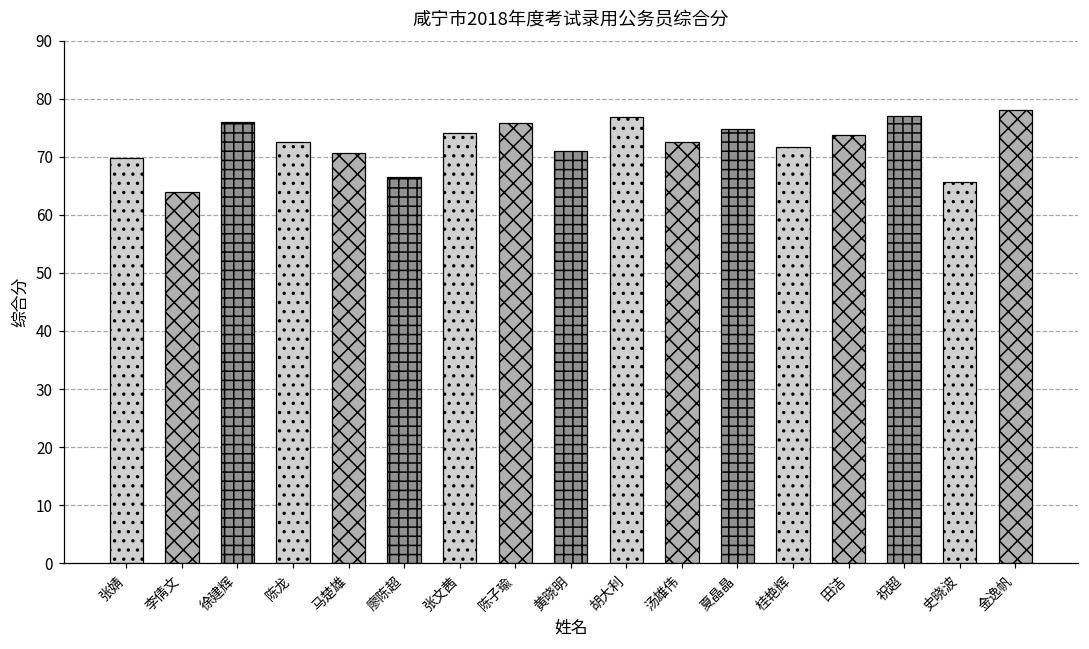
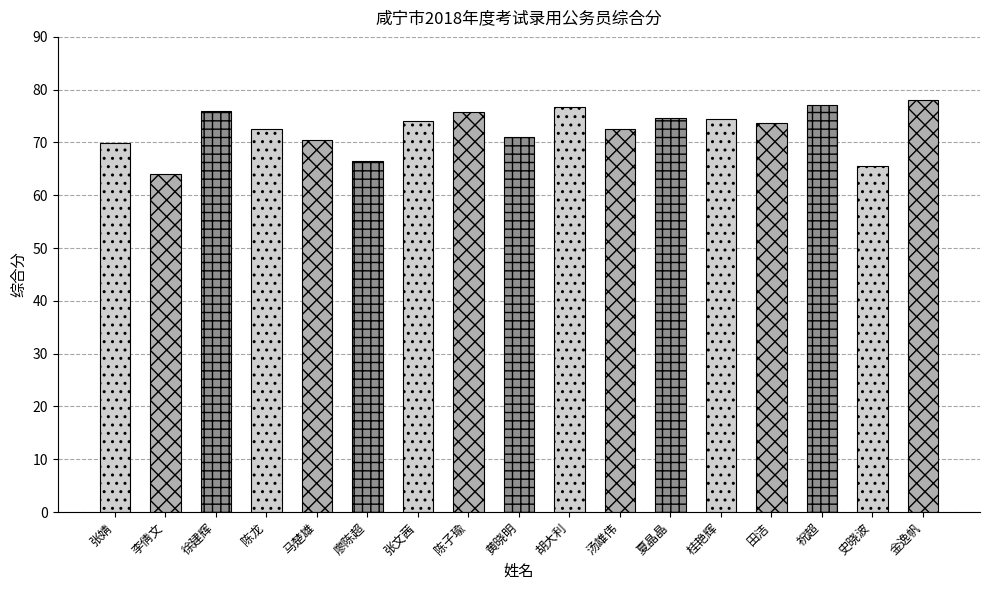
桂艳辉: 72 -> 74
